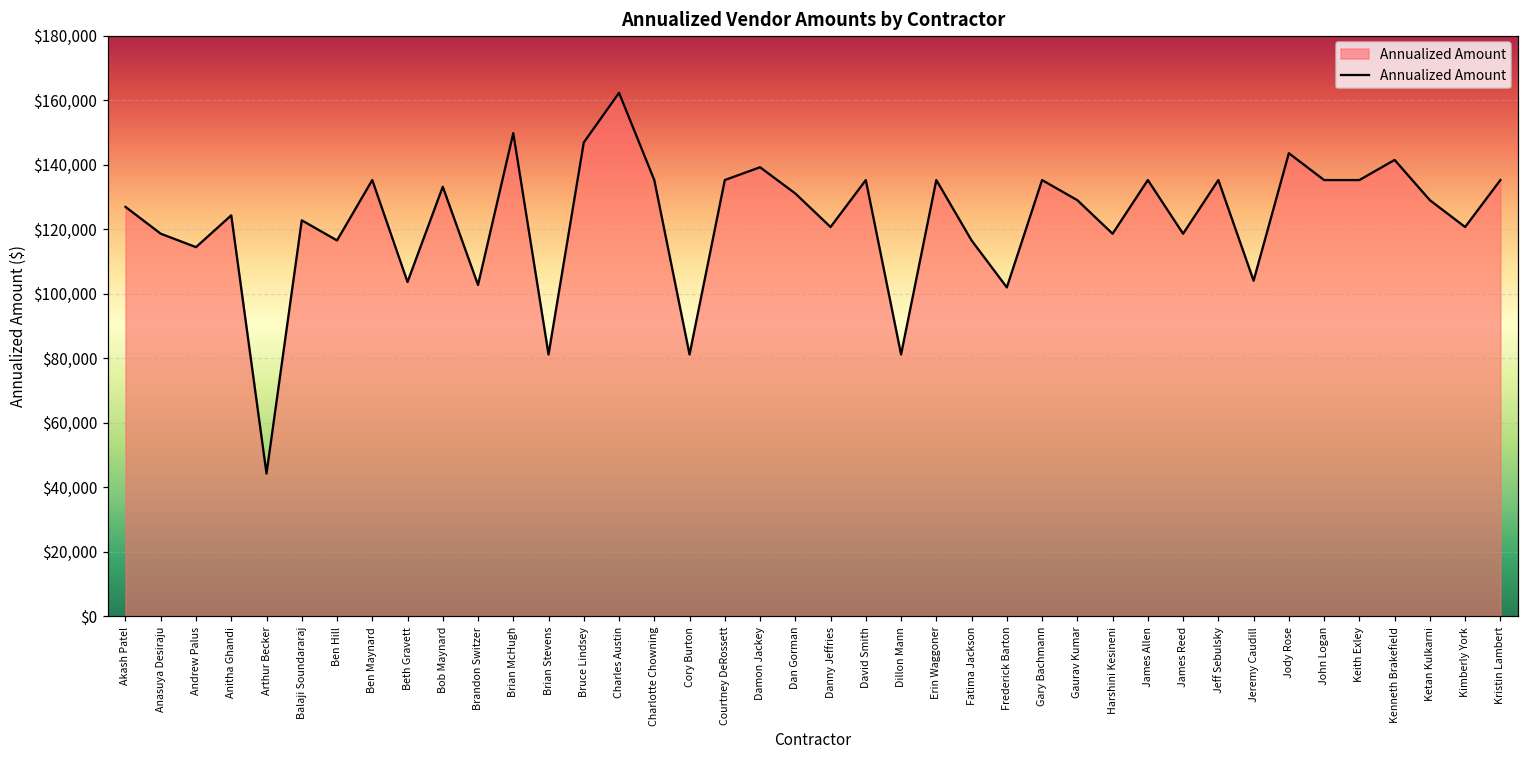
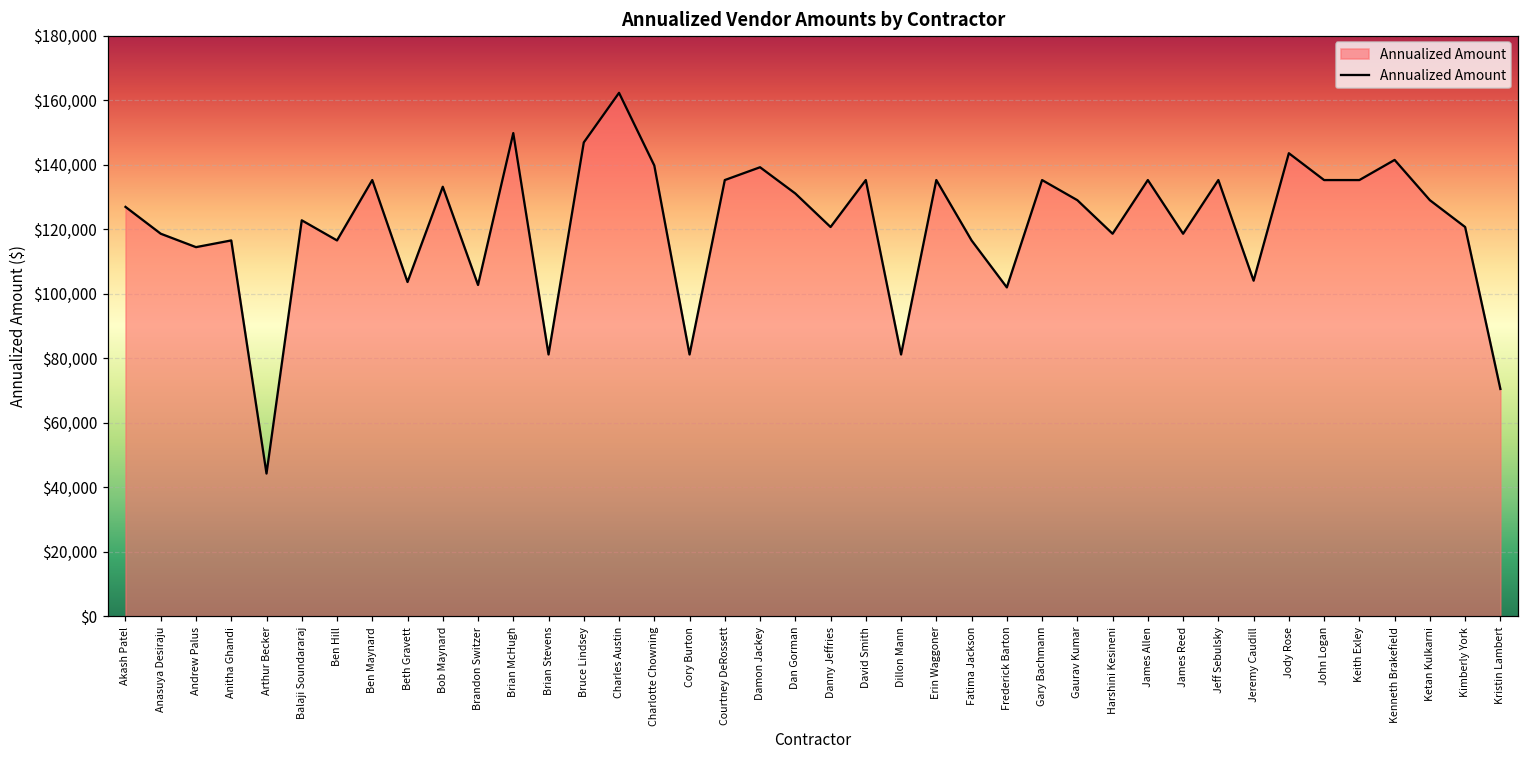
Anitha Ghandi: $124,000 -> $116,000
Charlotte Chowning: $135,000 -> $140,000
Kristin Lambert: $135,000 -> $70,000
